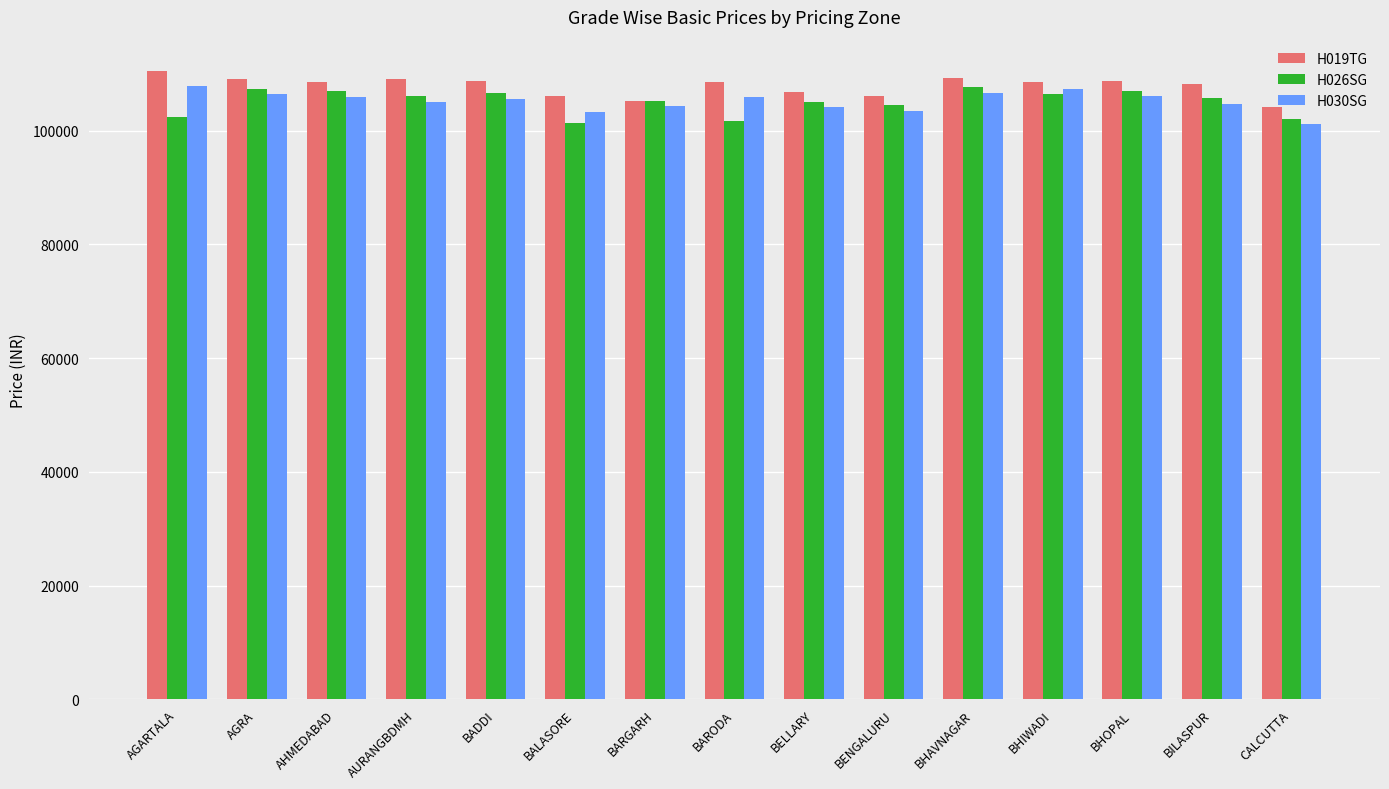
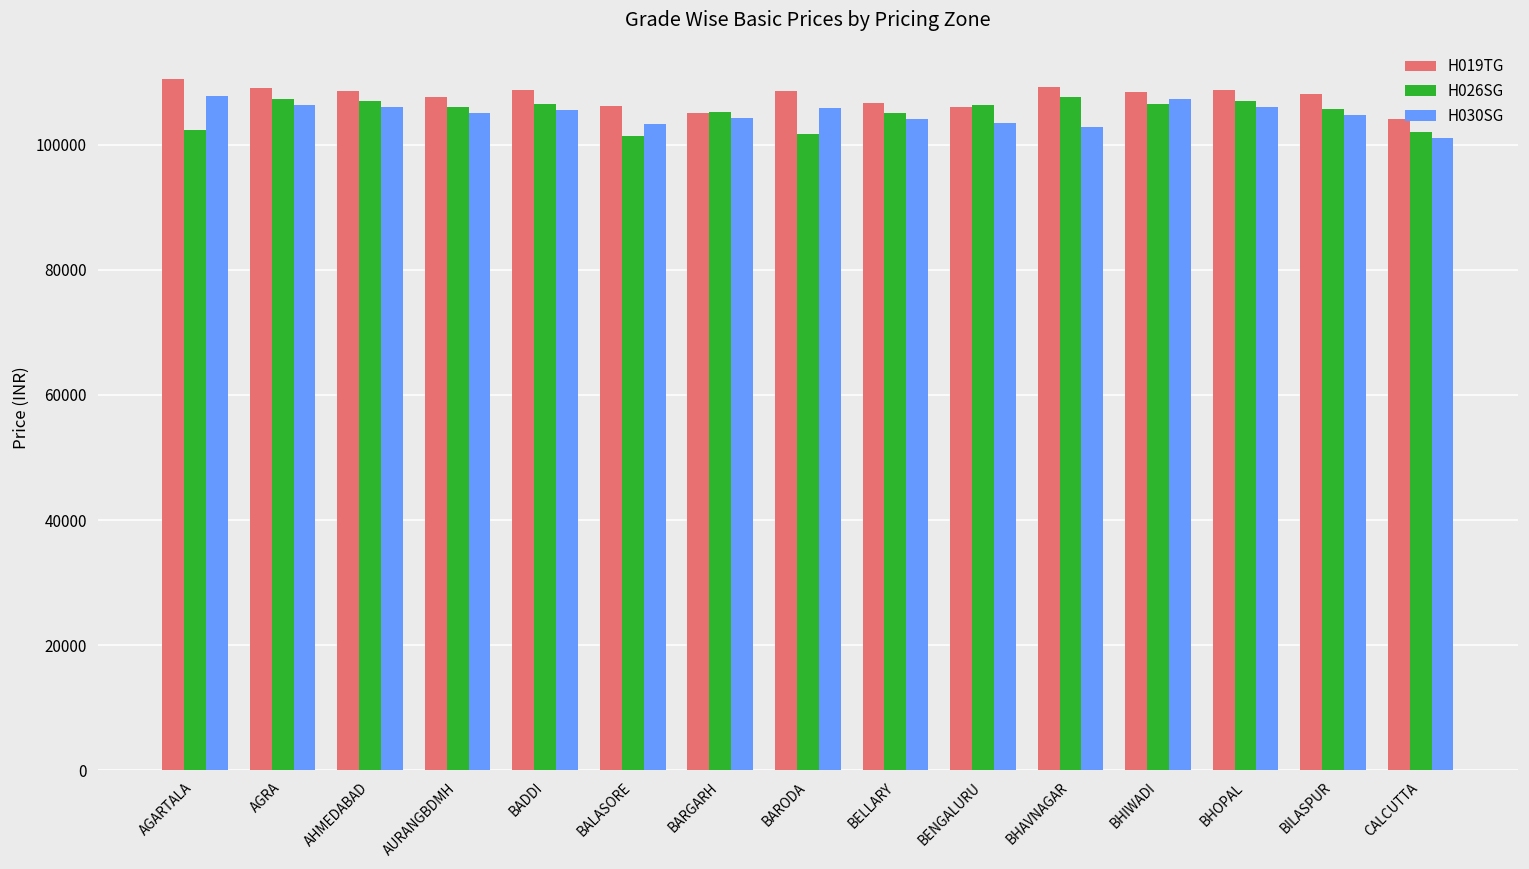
H019TG, AURANGBDMH: 109000 -> 108000
H026SG, BENGALURU: 104000 -> 106000
H030SG, BHAVNAGAR: 107000 -> 103000
